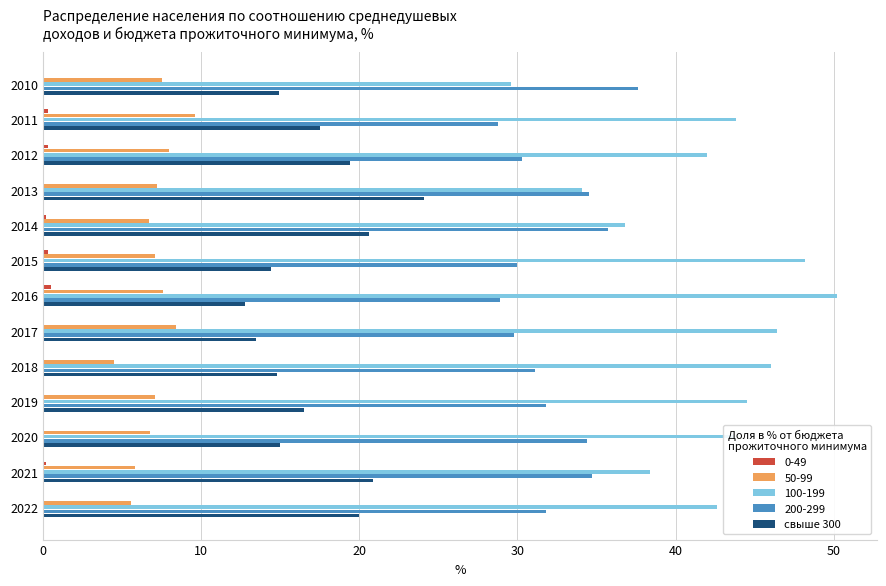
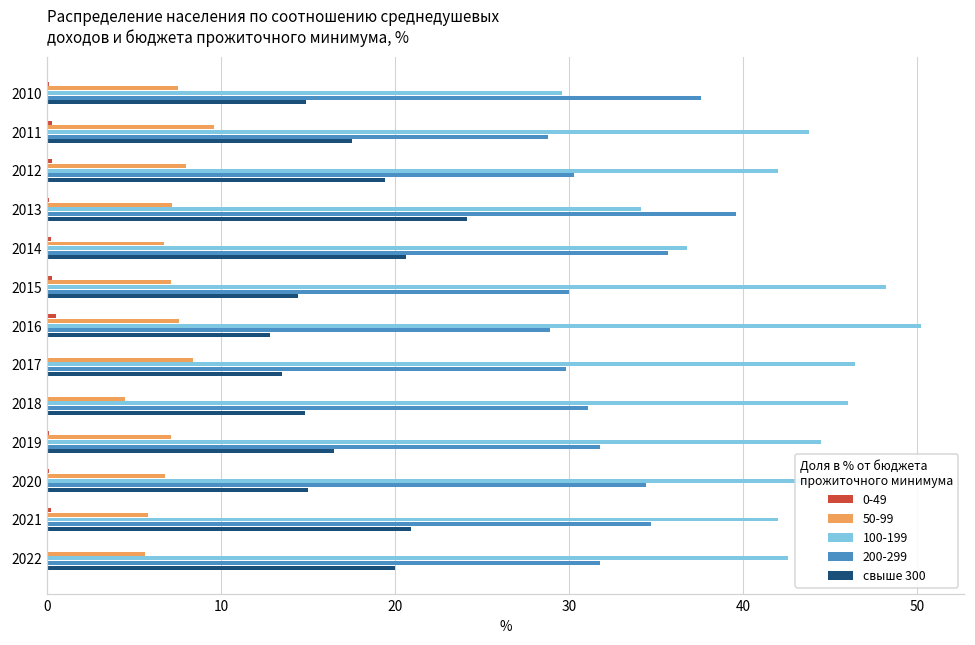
200-299, 2013: 34.5 -> 39.6
100-199, 2021: 38.4 -> 42.0
